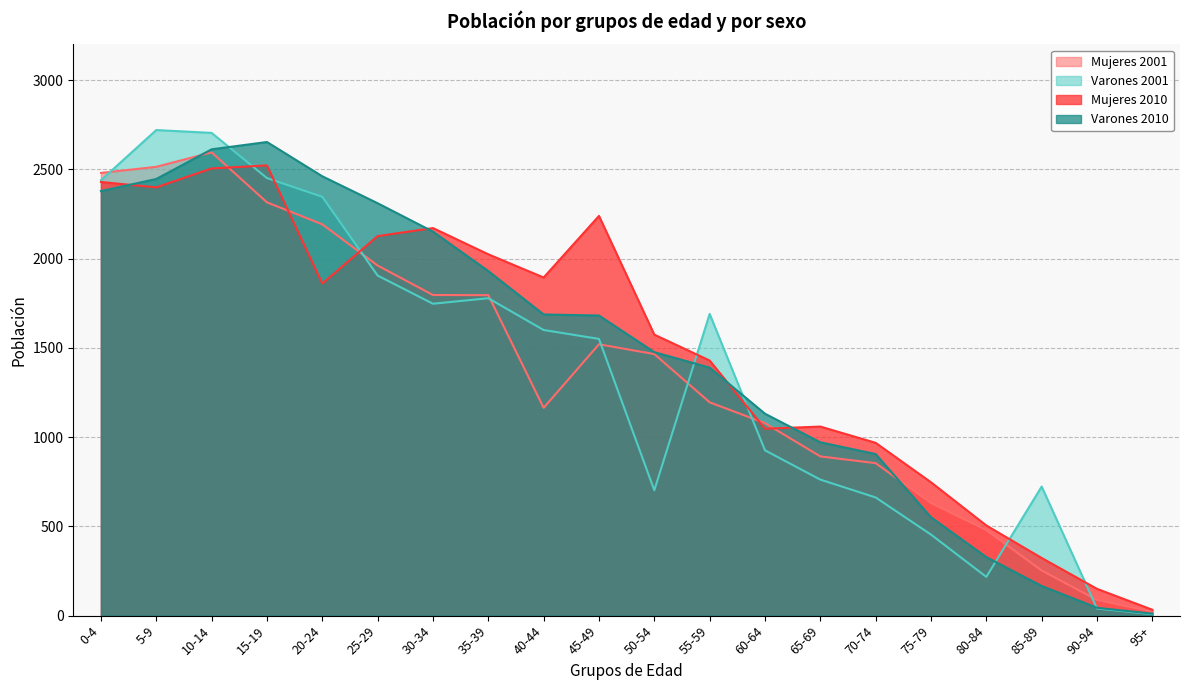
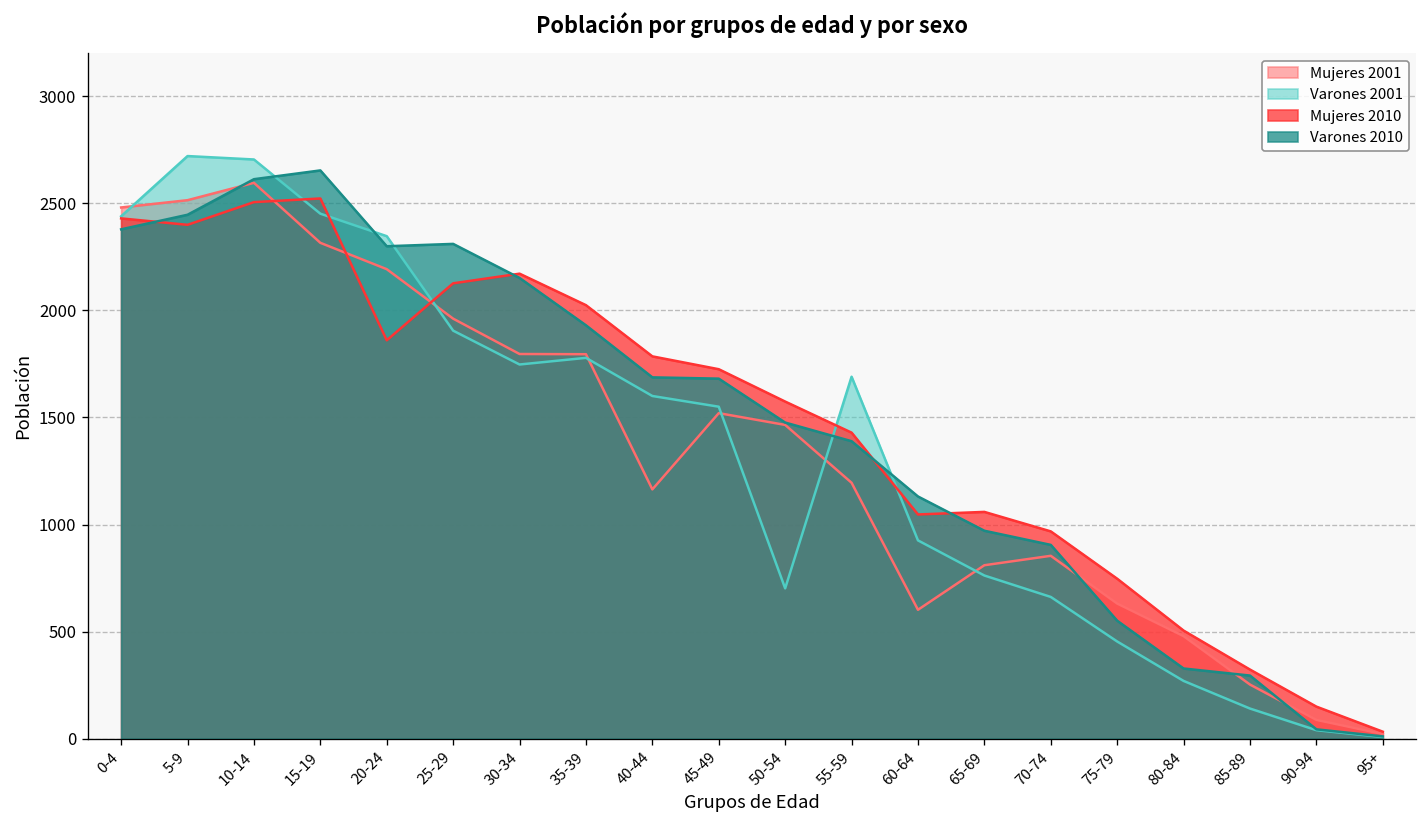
Varones 2010, 20-24: 2460 -> 2300
Mujeres 2010, 40-44: 1890 -> 1790
Mujeres 2010, 45-49: 2240 -> 1730
Mujeres 2001, 60-64: 1080 -> 600
Mujeres 2001, 65-69: 890 -> 810
Varones 2001, 80-84: 220 -> 270
Varones 2001, 85-89: 720 -> 140
Varones 2010, 85-89: 170 -> 300
